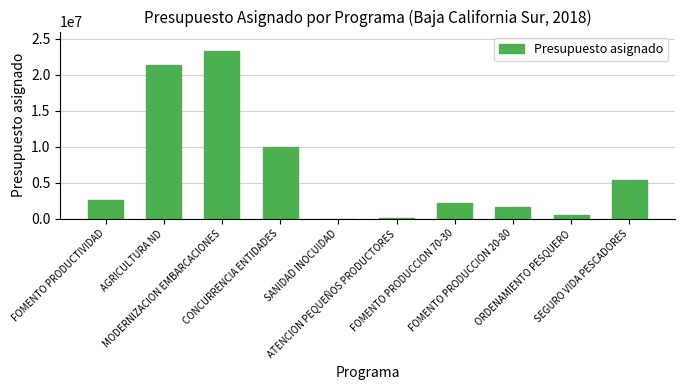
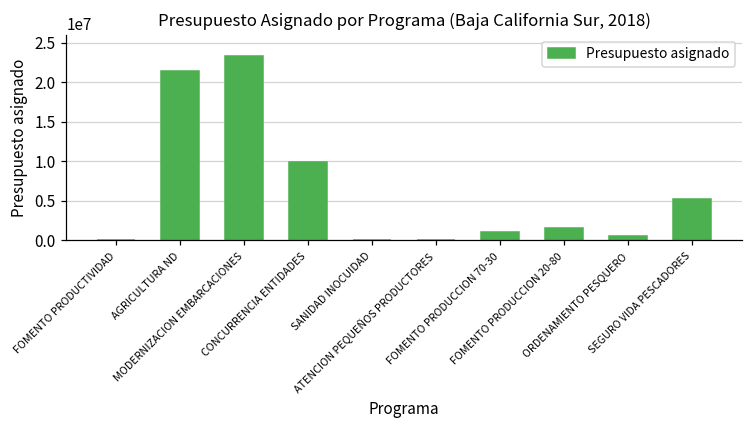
FOMENTO PRODUCTIVIDAD: 3000000 -> 0
FOMENTO PRODUCCION 70-30: 2000000 -> 1000000
